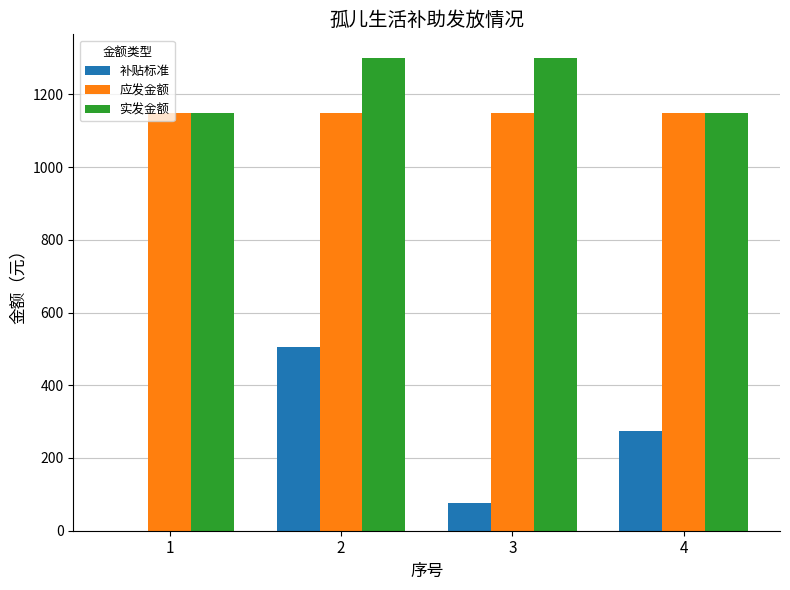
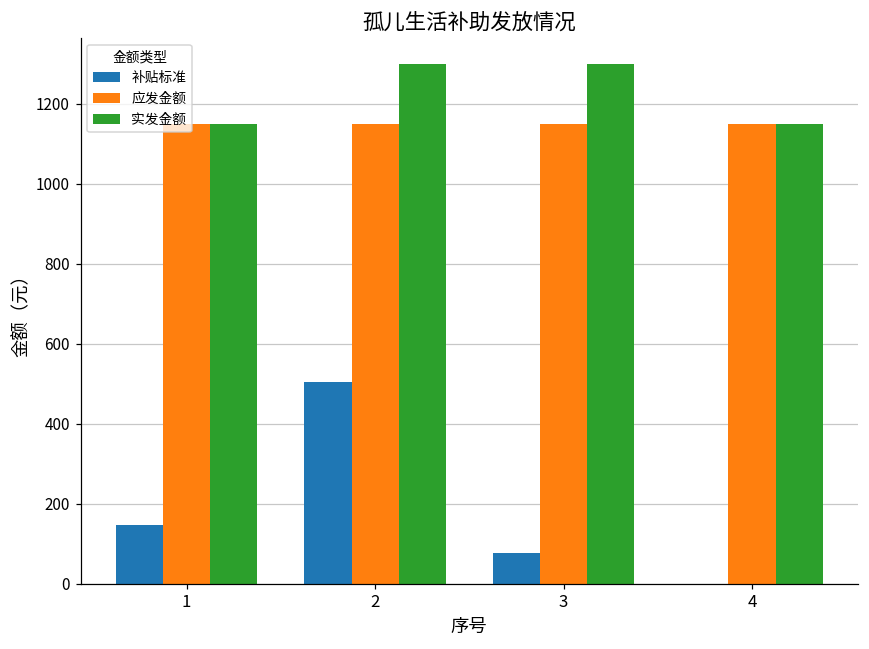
补贴标准, 1: 0 -> 150
补贴标准, 4: 280 -> 0
